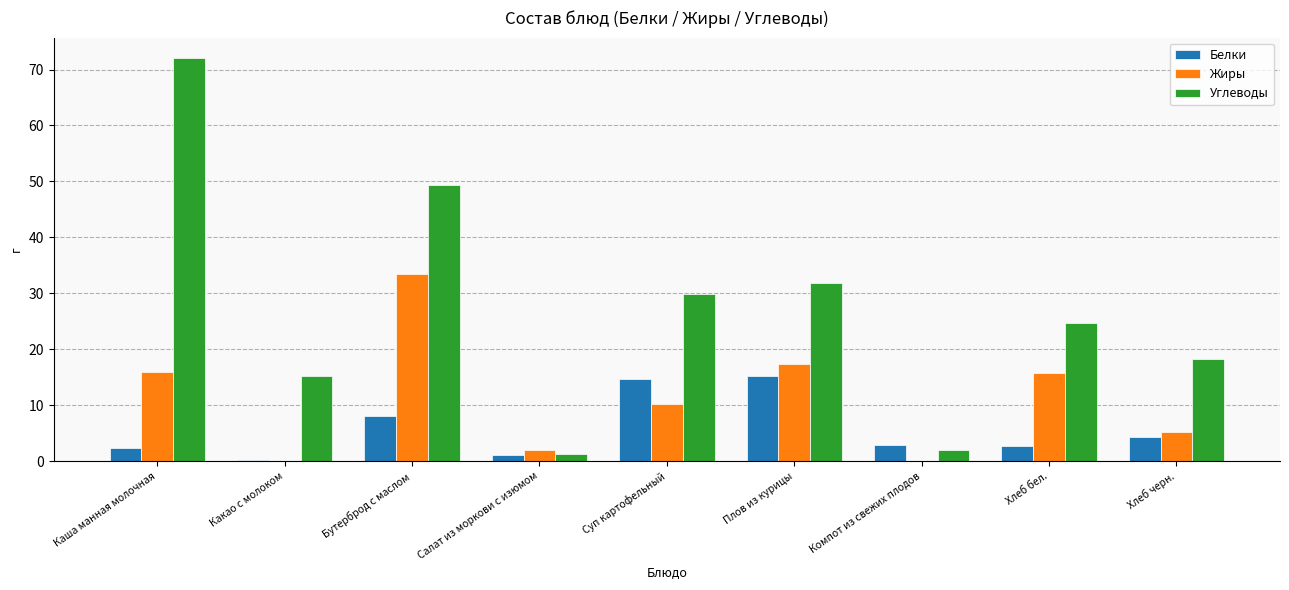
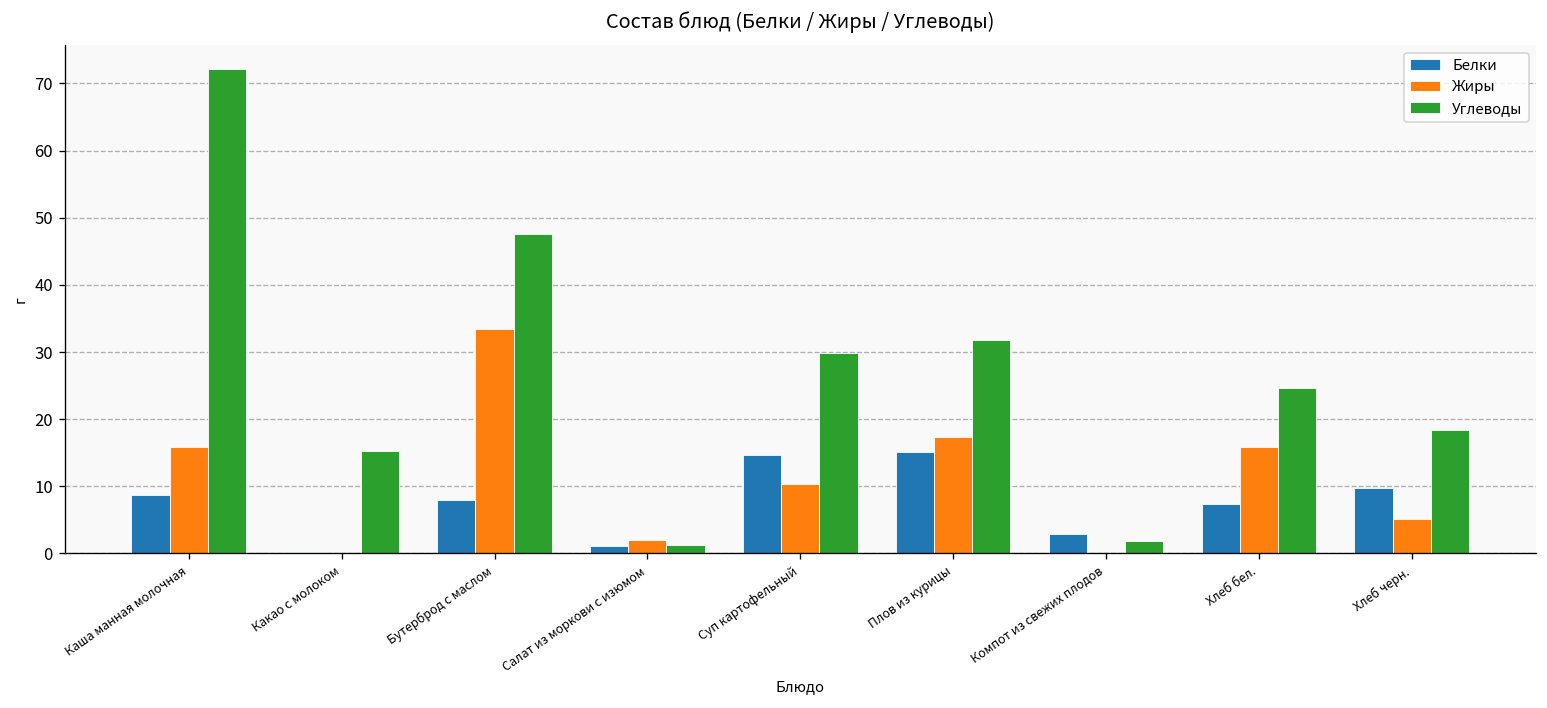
Белки, Каша манная молочная: 2 -> 9
Углеводы, Бутерброд с маслом: 49 -> 48
Белки, Хлеб бел.: 3 -> 7
Белки, Хлеб черн.: 4 -> 10
